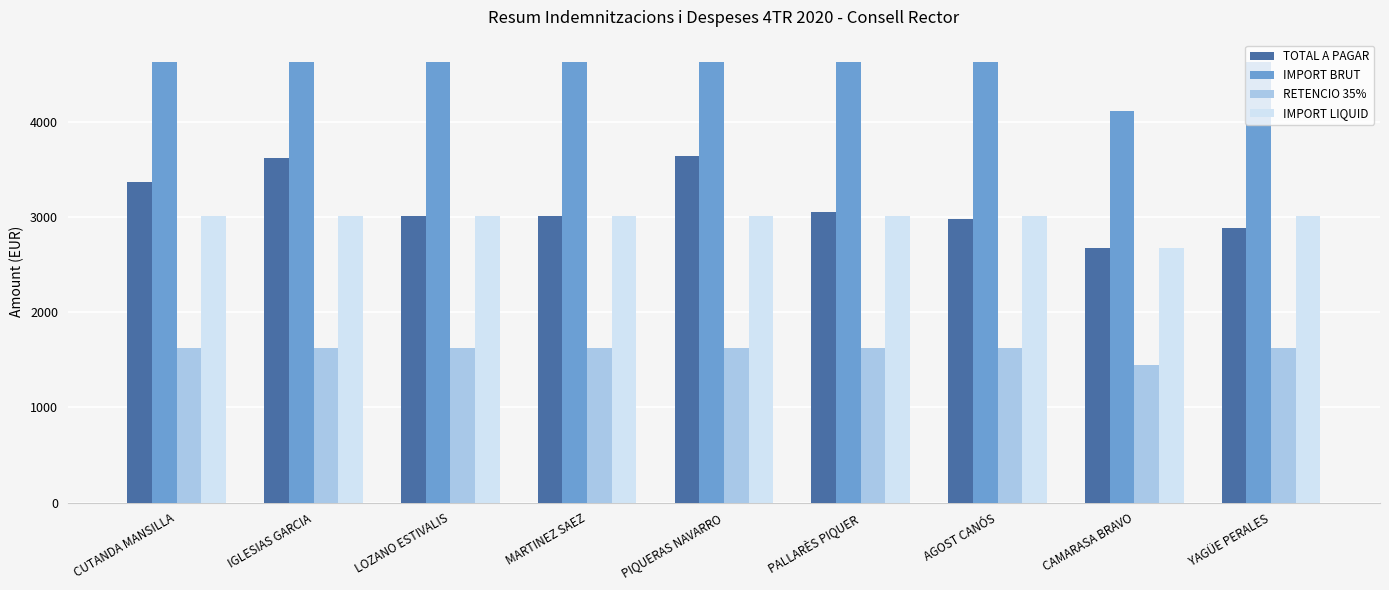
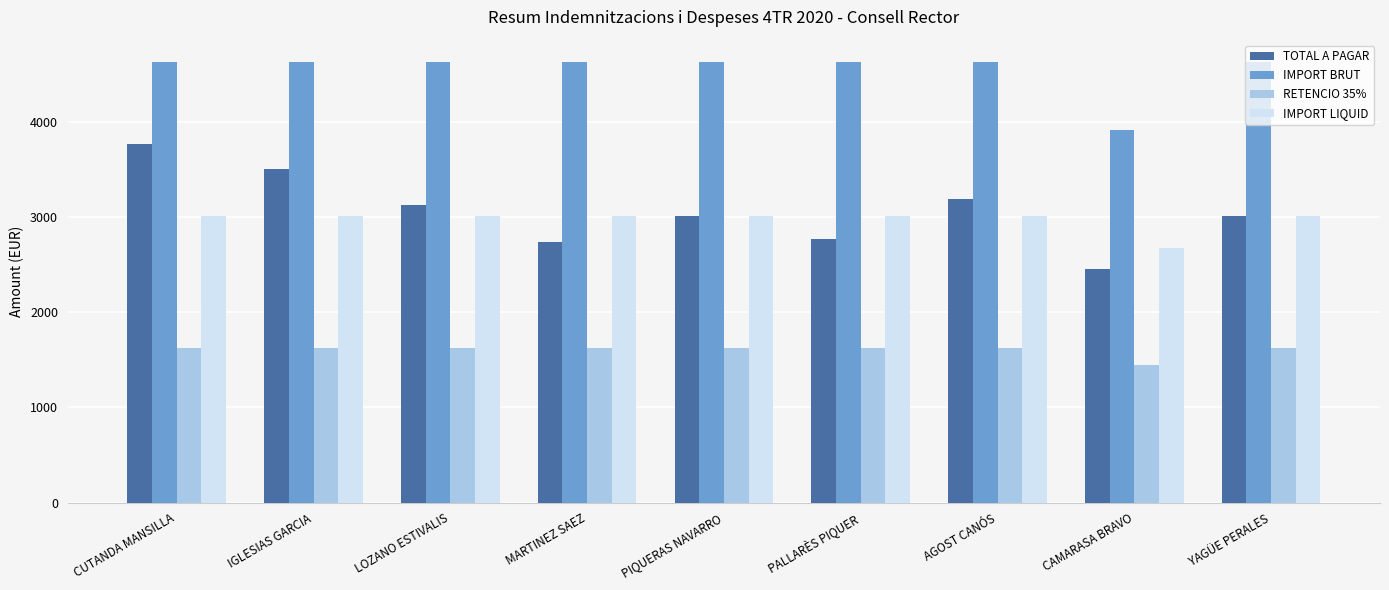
TOTAL A PAGAR, CUTANDA MANSILLA: 3400 -> 3800
TOTAL A PAGAR, IGLESIAS GARCIA: 3600 -> 3500
TOTAL A PAGAR, LOZANO ESTIVALIS: 3000 -> 3100
TOTAL A PAGAR, MARTINEZ SAEZ: 3000 -> 2700
TOTAL A PAGAR, PIQUERAS NAVARRO: 3600 -> 3000
TOTAL A PAGAR, PALLARÈS PIQUER: 3100 -> 2800
TOTAL A PAGAR, AGOST CANÓS: 3000 -> 3200
TOTAL A PAGAR, CAMARASA BRAVO: 2700 -> 2500
IMPORT BRUT, CAMARASA BRAVO: 4100 -> 3900
TOTAL A PAGAR, YAGÜE PERALES: 2900 -> 3000
